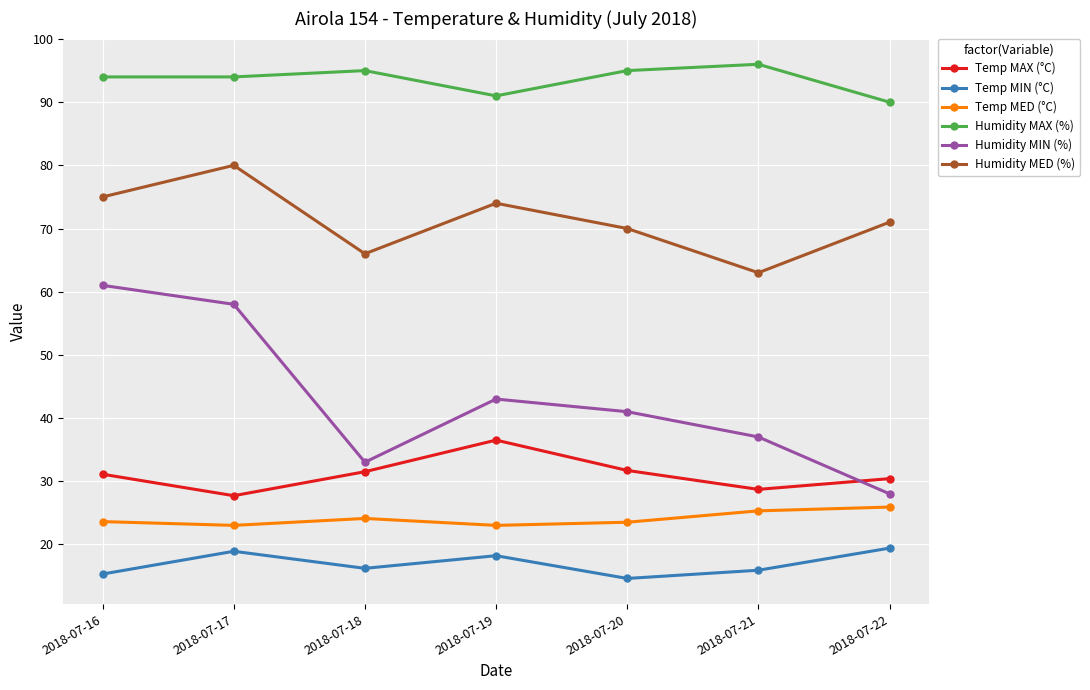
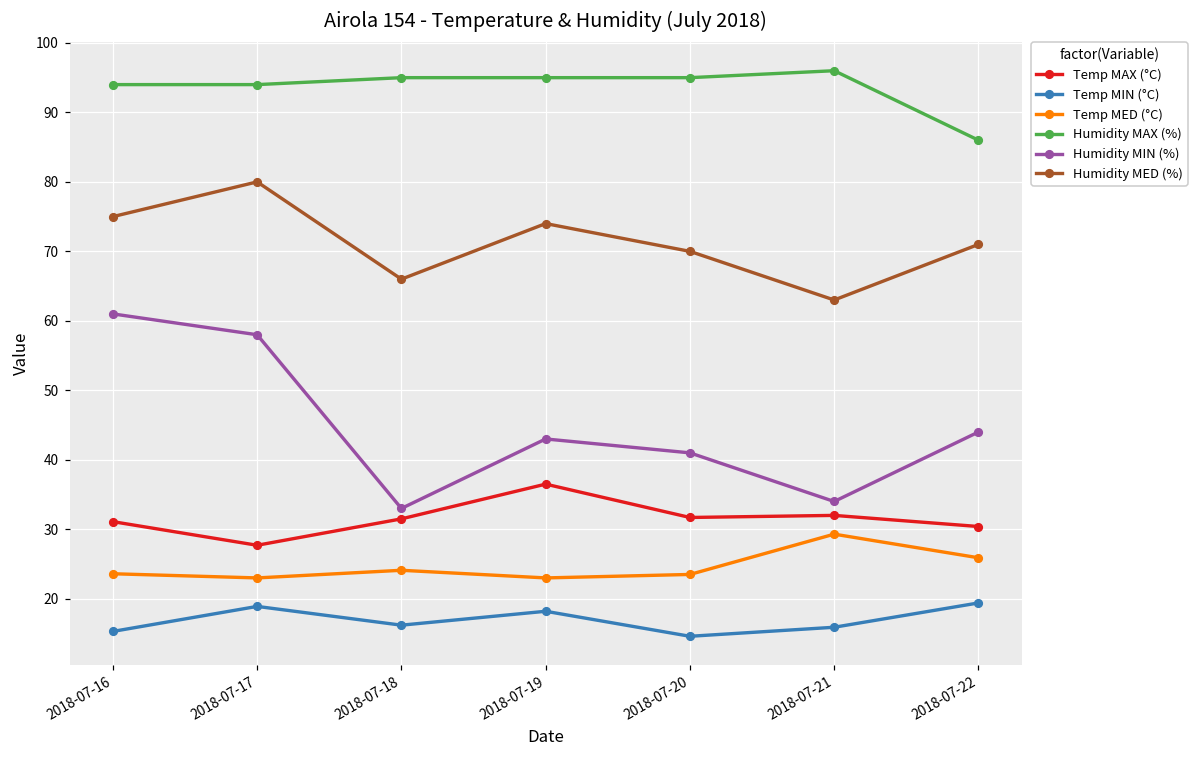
Humidity MAX (%), 2018-07-19: 91 -> 95
Temp MAX (°C), 2018-07-21: 29 -> 32
Temp MED (°C), 2018-07-21: 25 -> 29
Humidity MIN (%), 2018-07-21: 37 -> 34
Humidity MAX (%), 2018-07-22: 90 -> 86
Humidity MIN (%), 2018-07-22: 28 -> 44
